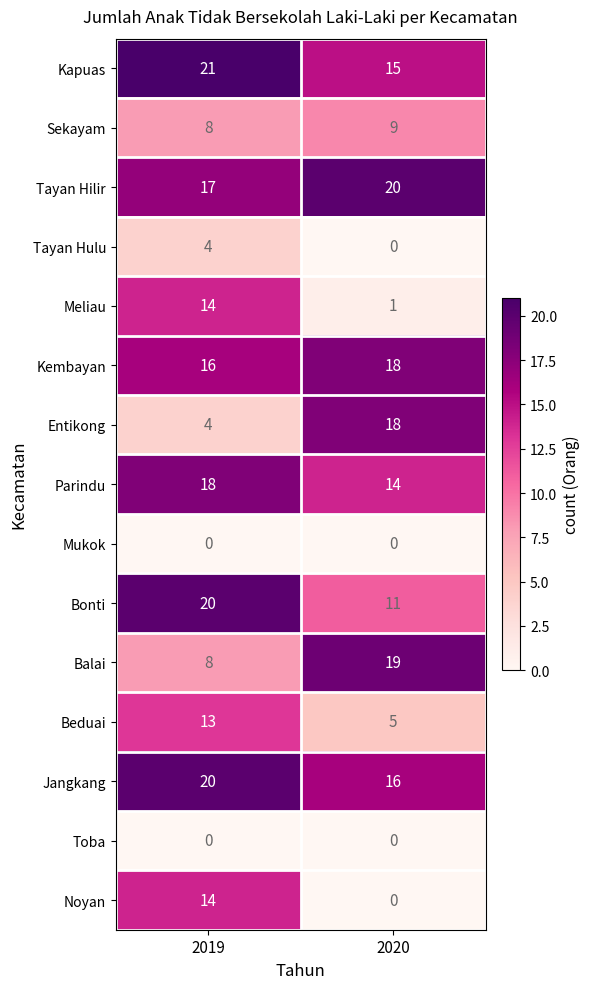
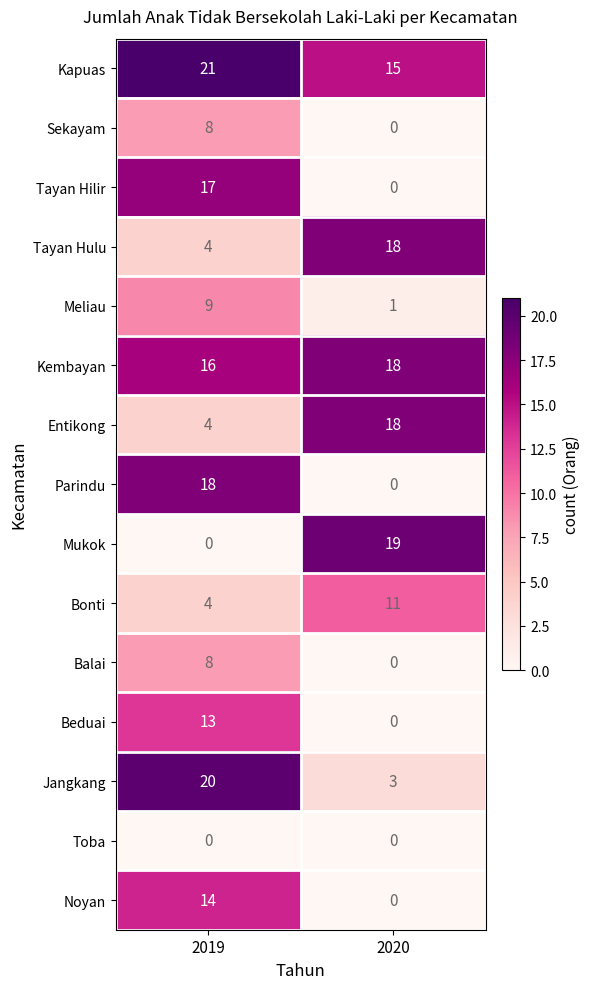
Sekayam, 2020: 9 -> 0
Tayan Hilir, 2020: 20 -> 0
Tayan Hulu, 2020: 0 -> 18
Meliau, 2019: 14 -> 9
Parindu, 2020: 14 -> 0
Mukok, 2020: 0 -> 19
Bonti, 2019: 20 -> 4
Balai, 2020: 19 -> 0
Beduai, 2020: 5 -> 0
Jangkang, 2020: 16 -> 3
